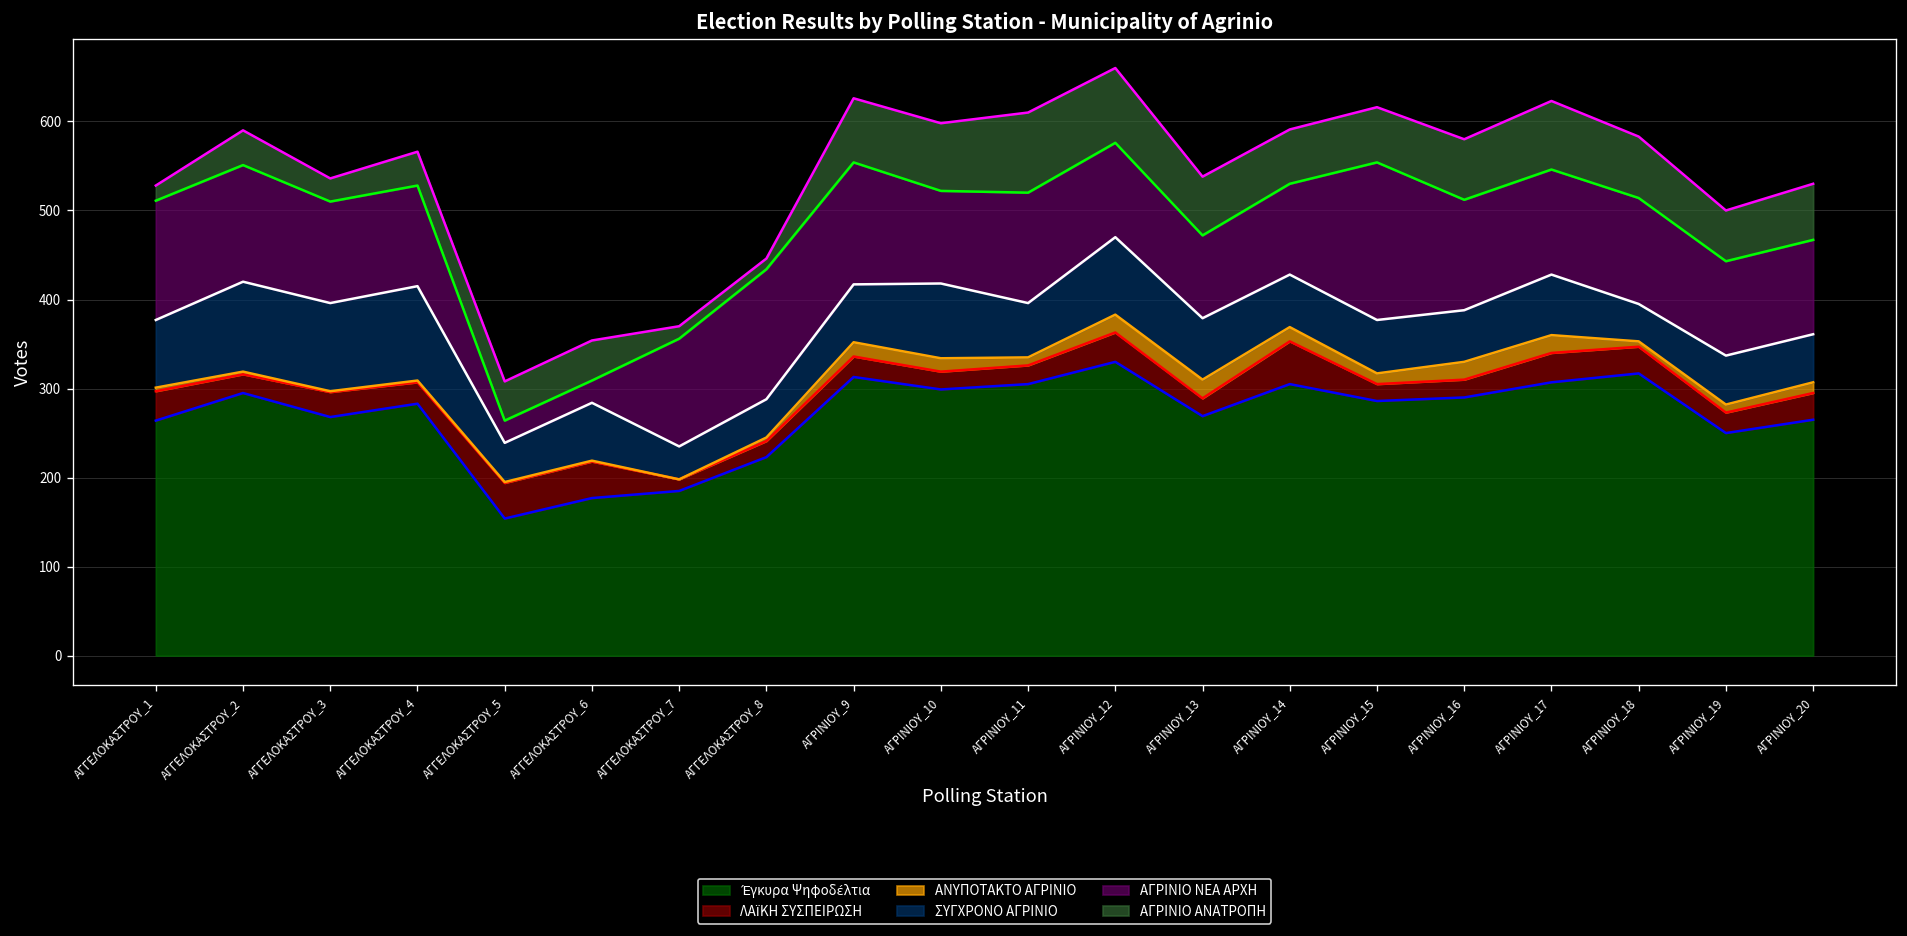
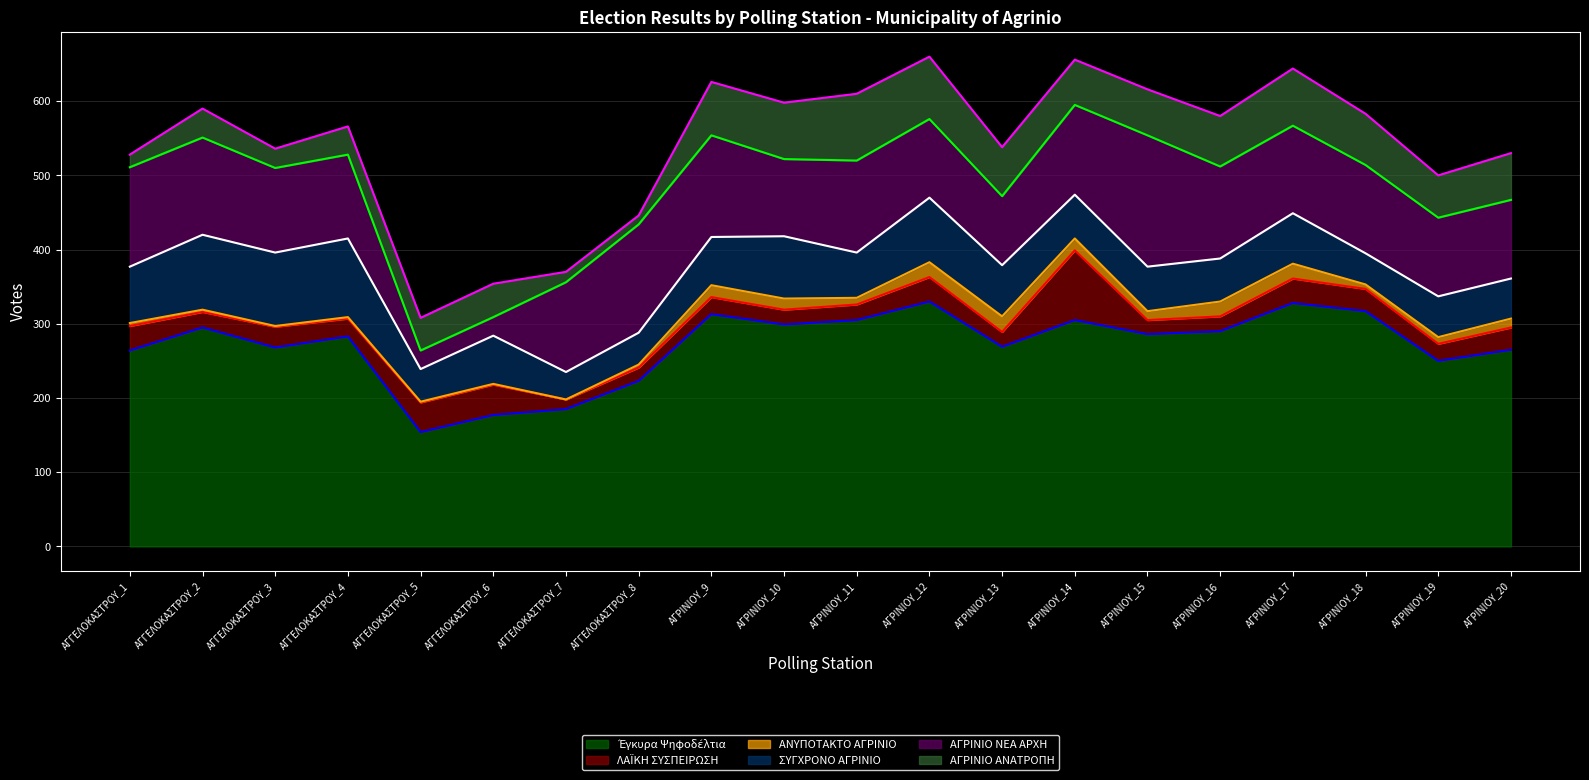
ΛΑΪΚΗ ΣΥΣΠΕΙΡΩΣΗ, ΑΓΡΙΝΙΟΥ_14: 50 -> 90
ΑΓΡΙΝΙΟ ΝΕΑ ΑΡΧΗ, ΑΓΡΙΝΙΟΥ_14: 100 -> 120
Έγκυρα Ψηφοδέλτια, ΑΓΡΙΝΙΟΥ_17: 310 -> 330
